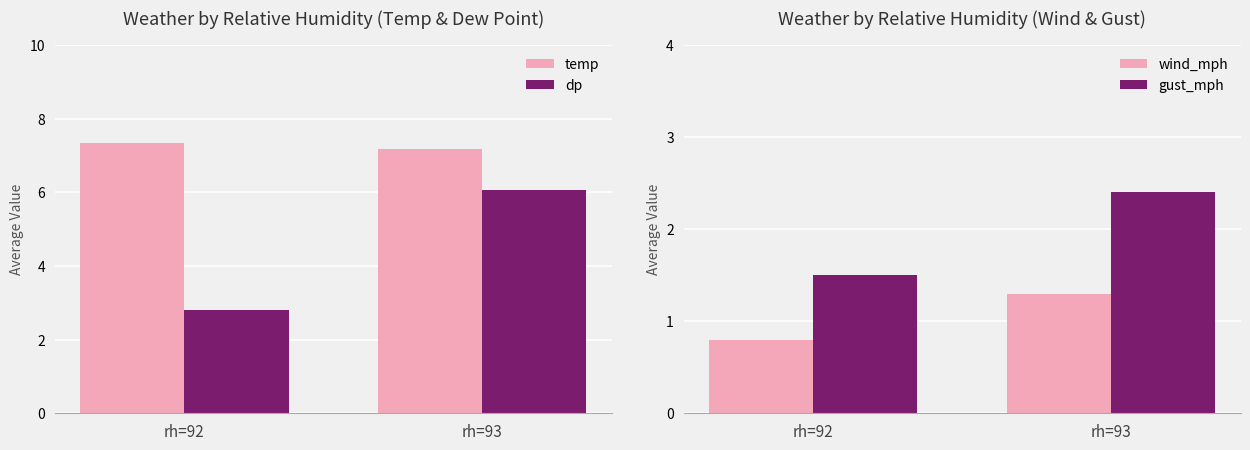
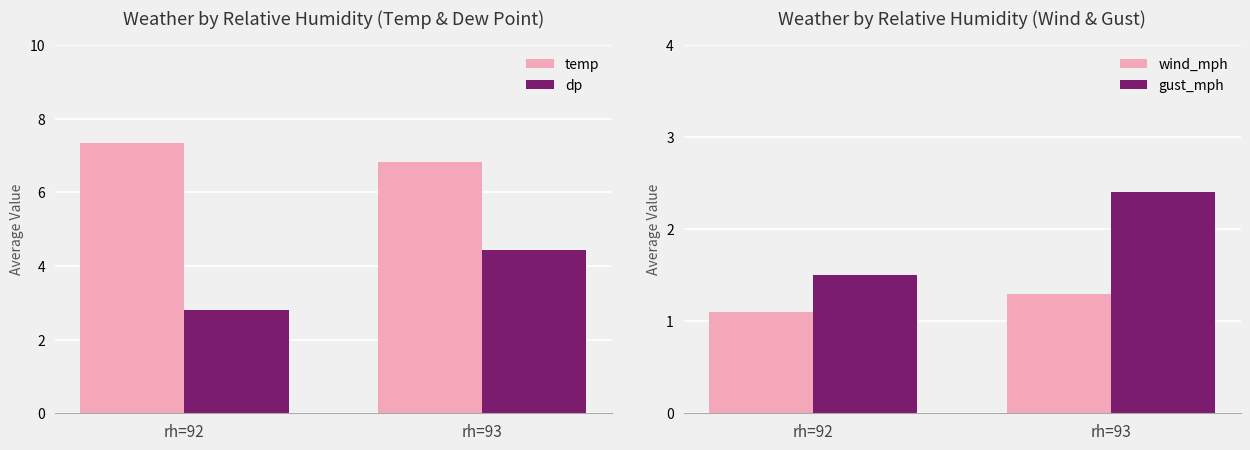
Weather by Relative Humidity (Temp & Dew Point), temp, rh=93: 7.2 -> 6.8
Weather by Relative Humidity (Temp & Dew Point), dp, rh=93: 6.1 -> 4.4
Weather by Relative Humidity (Wind & Gust), wind_mph, rh=92: 0.8 -> 1.1
